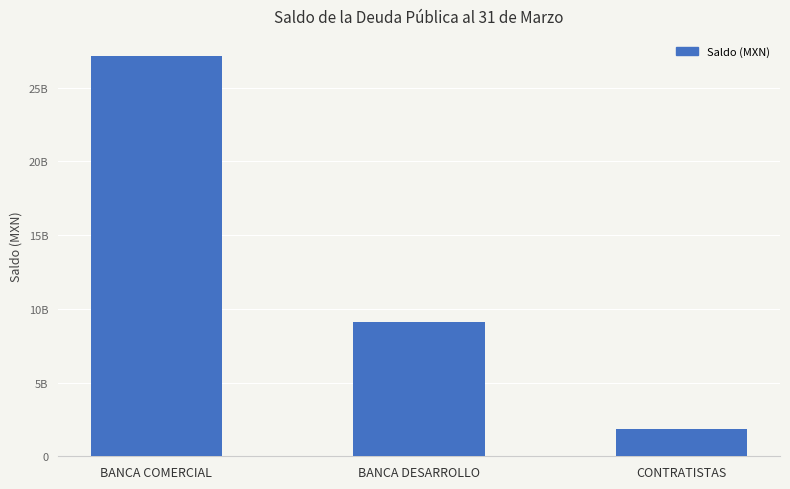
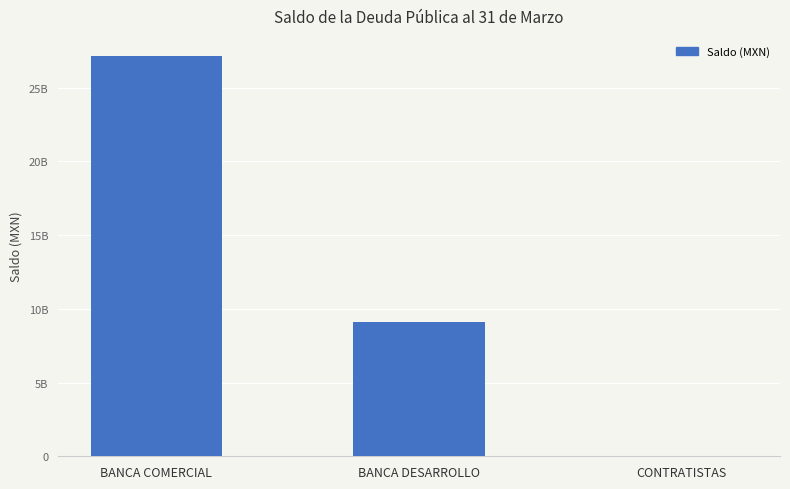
CONTRATISTAS: 1900000000 -> 0
